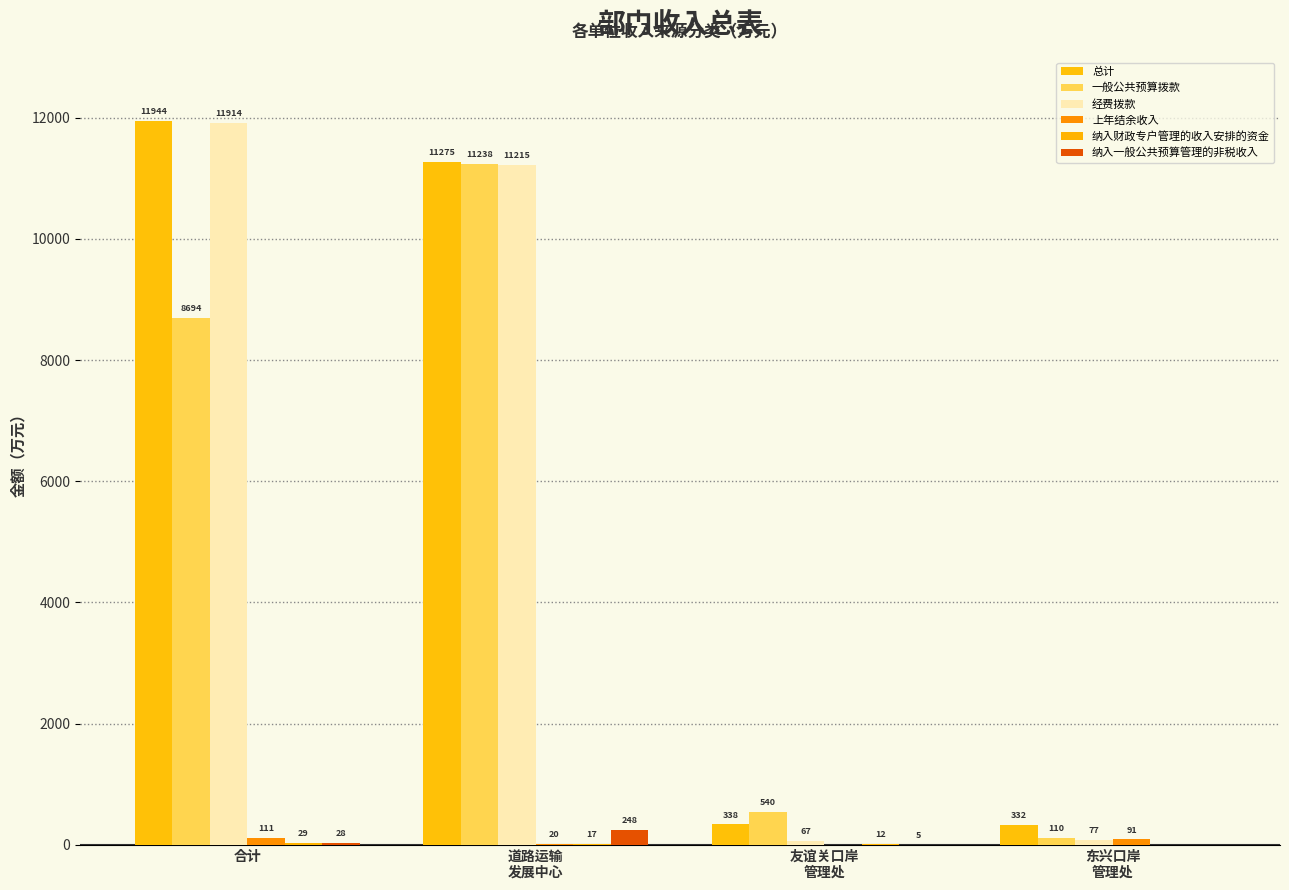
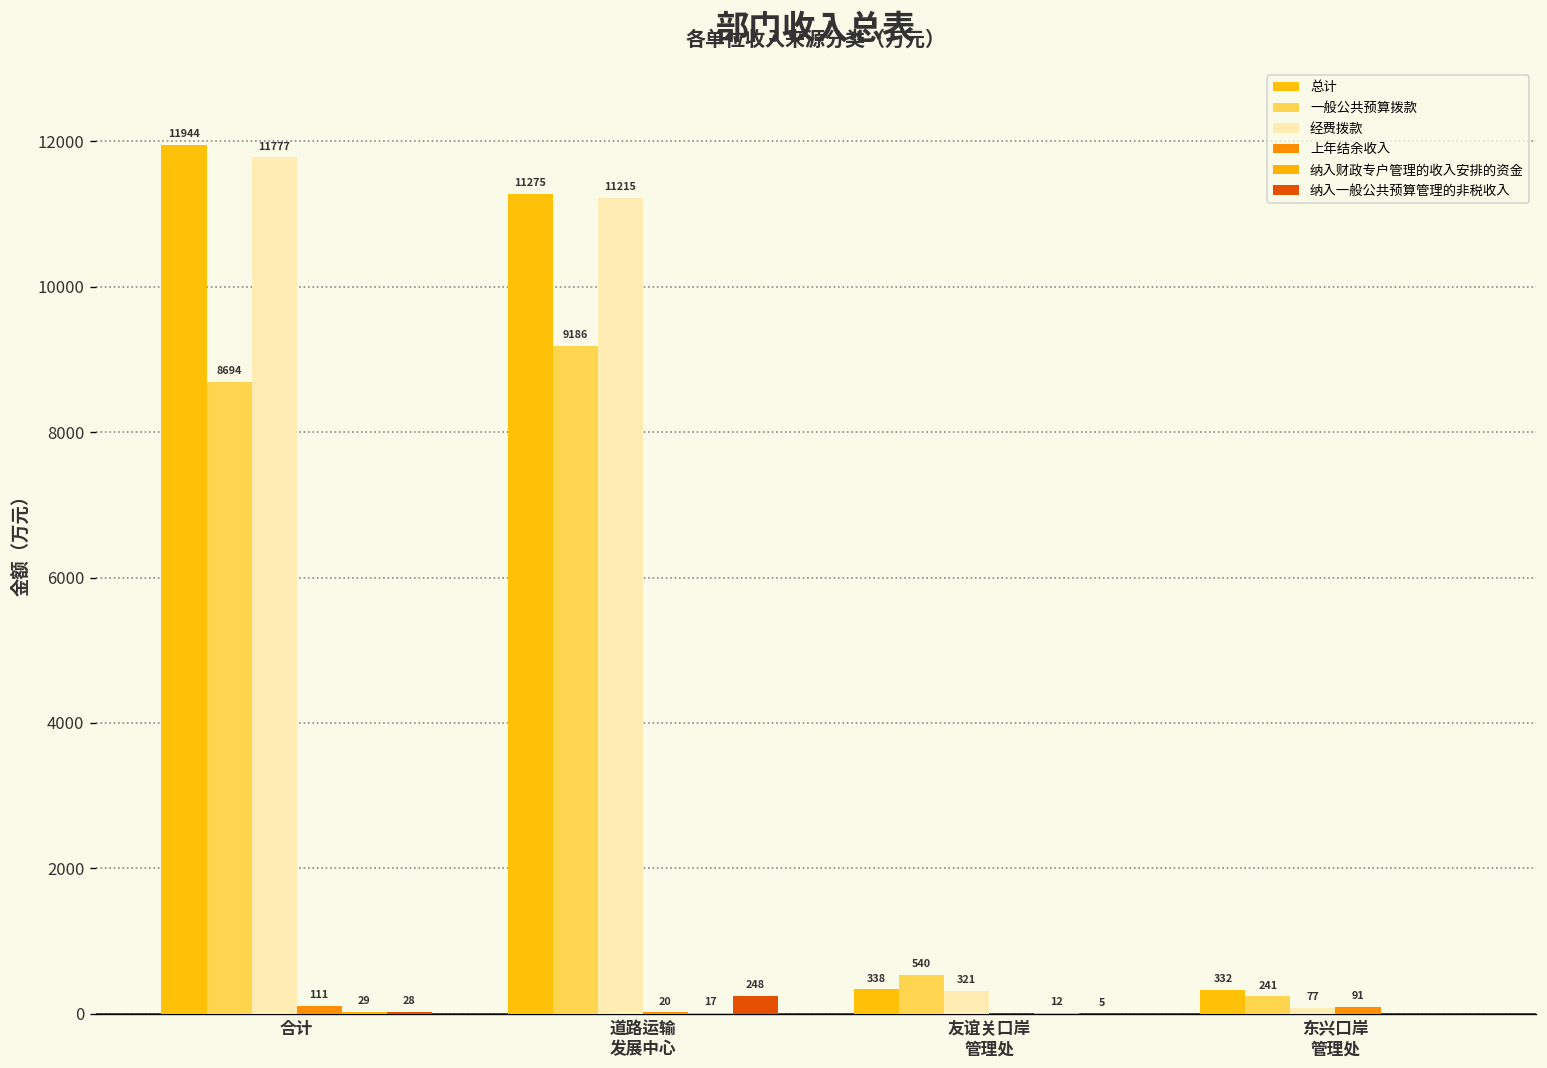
经费拨款, 合计: 11914 -> 11777
一般公共预算拨款, 道路运输 发展中心: 11238 -> 9186
经费拨款, 友谊关口岸 管理处: 67 -> 321
一般公共预算拨款, 东兴口岸 管理处: 110 -> 241
